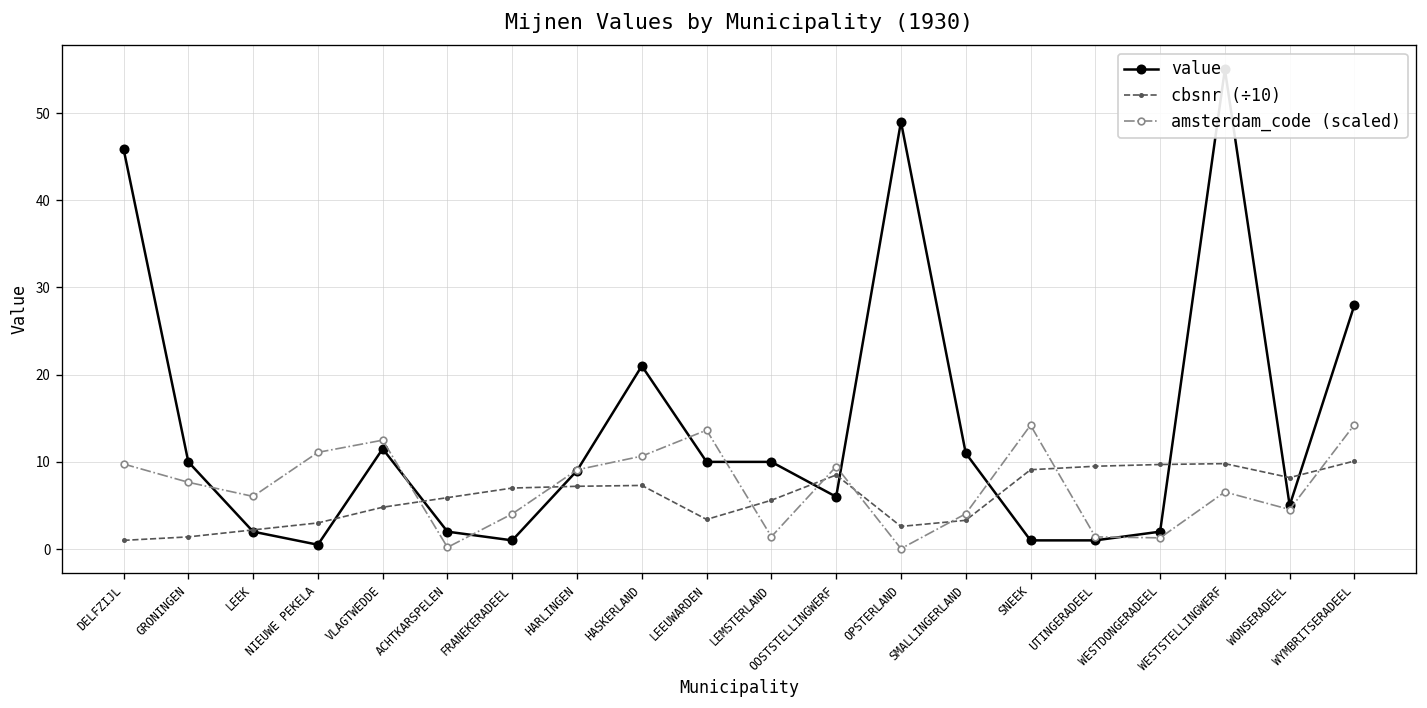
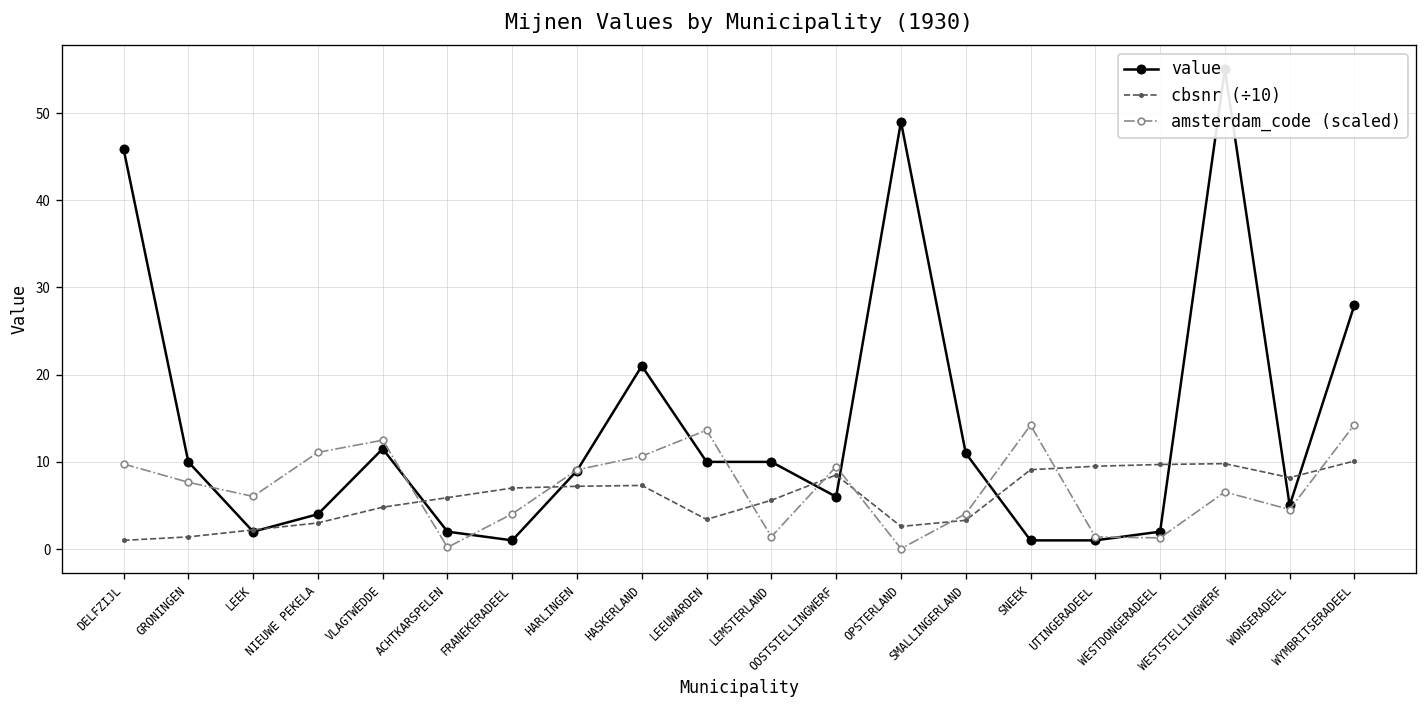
value, NIEUWE PEKELA: 1 -> 4
